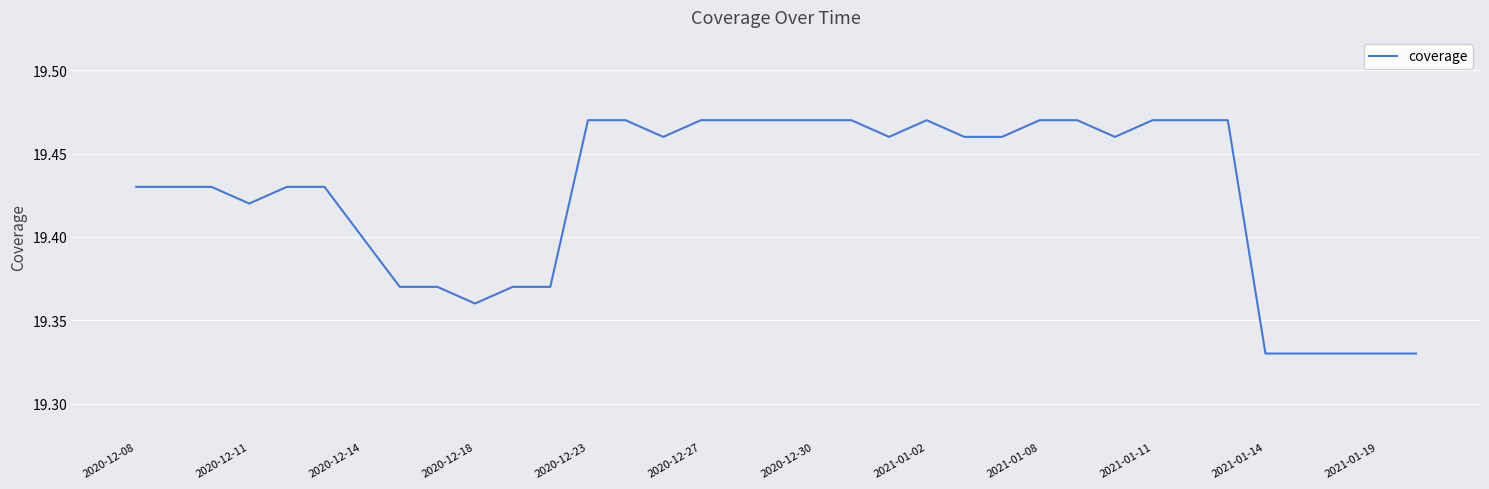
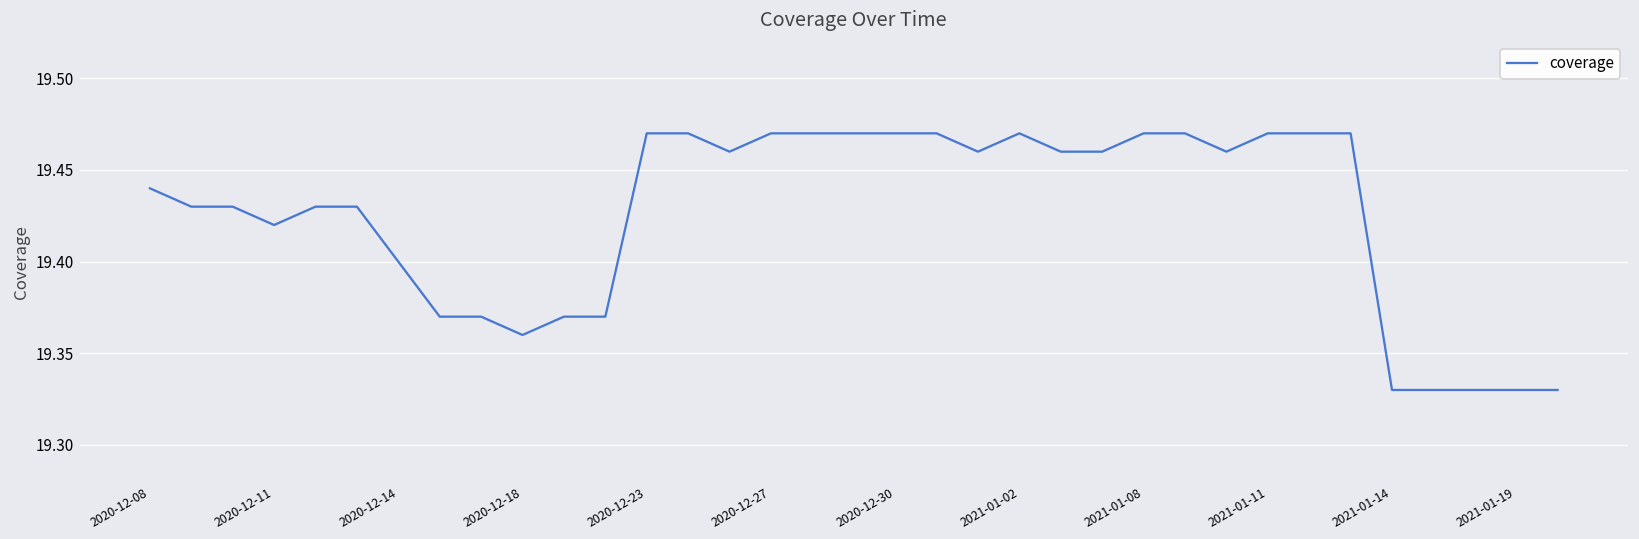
2020-12-08: 19.43 -> 19.44
